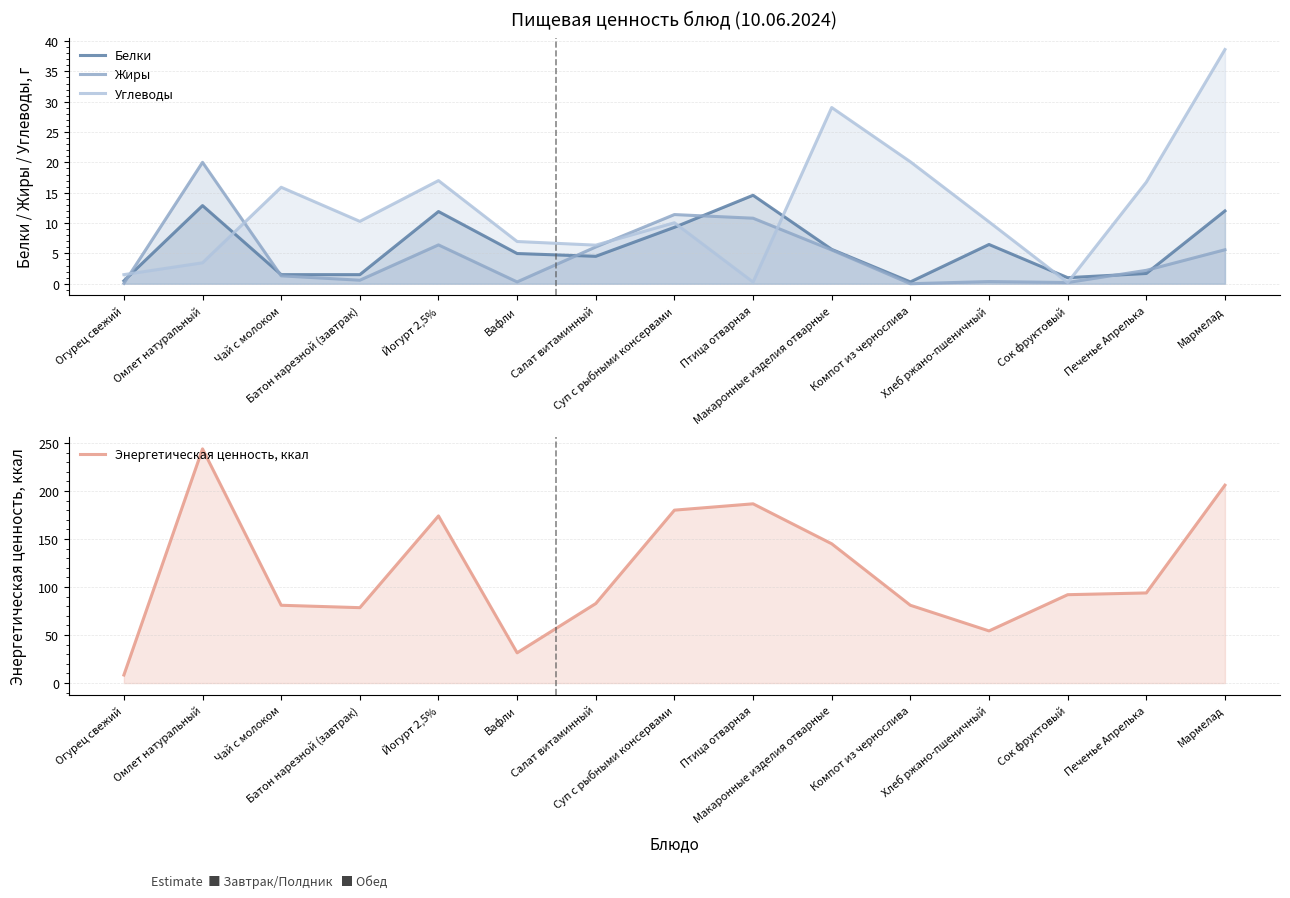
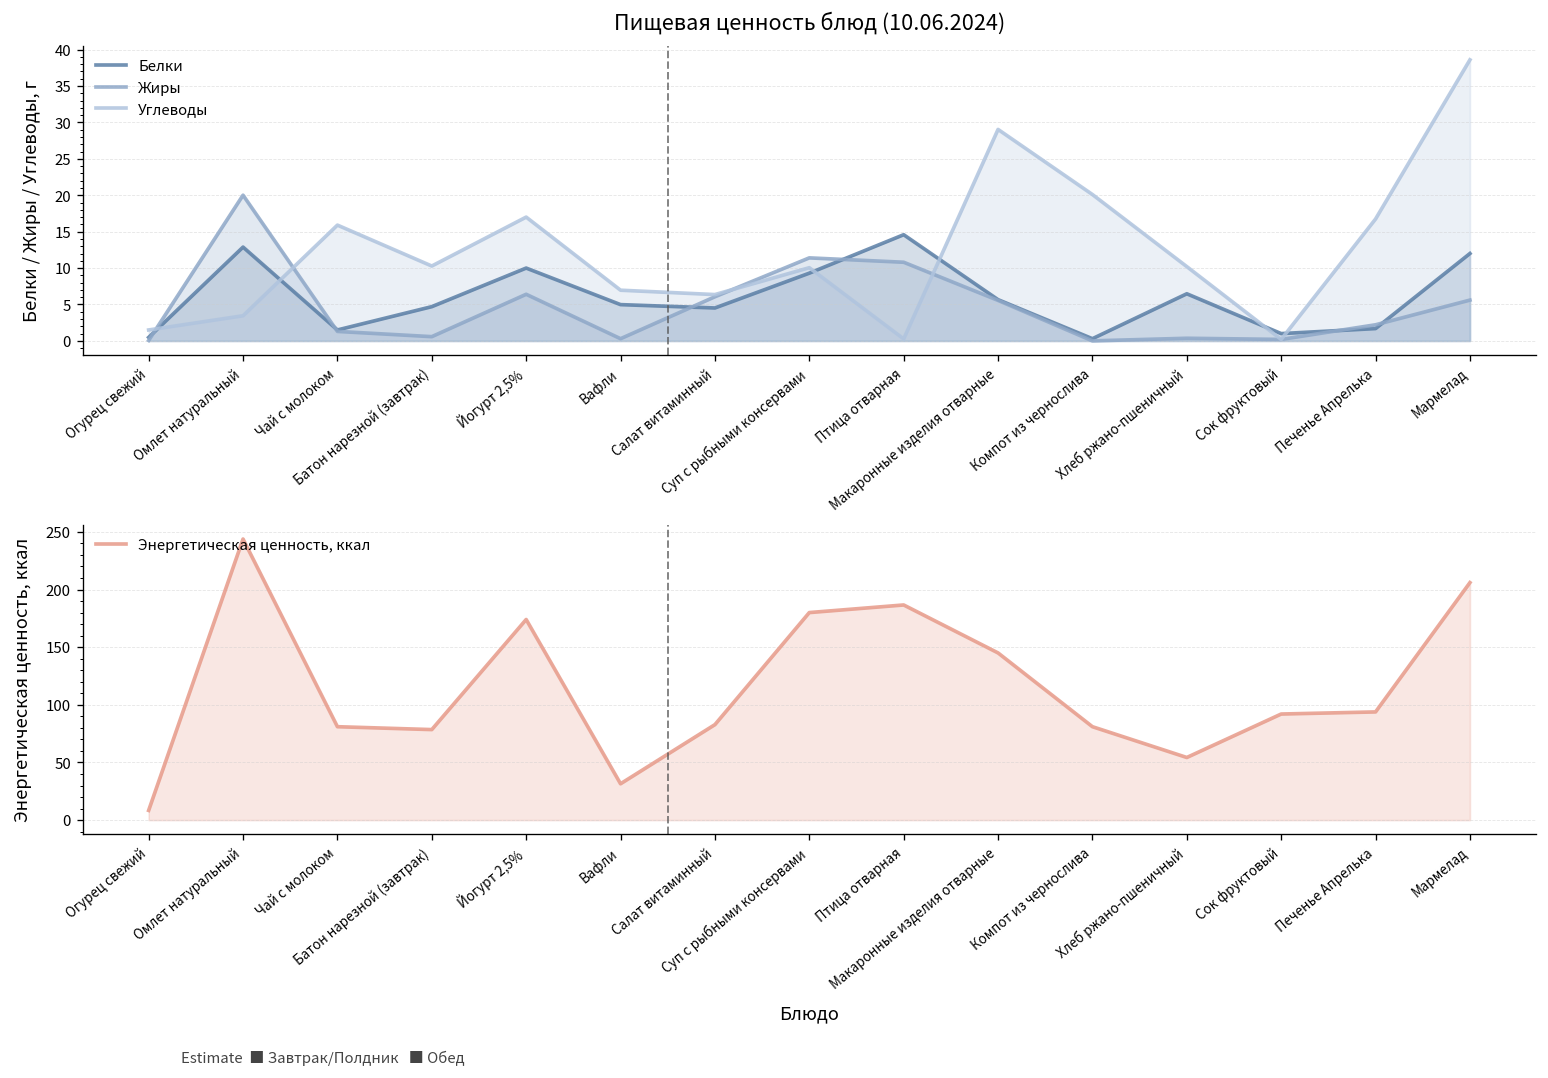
Пищевая ценность блюд (10.06.2024), Белки, Батон нарезной (завтрак): 2 -> 5
Пищевая ценность блюд (10.06.2024), Белки, Йогурт 2,5%: 12 -> 10
